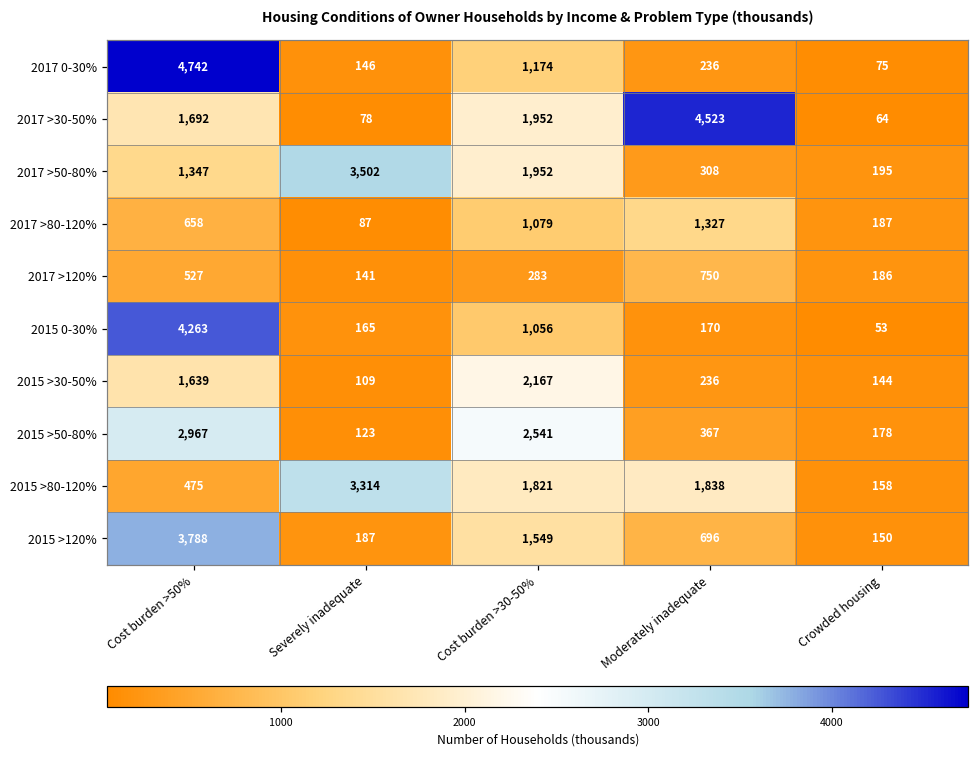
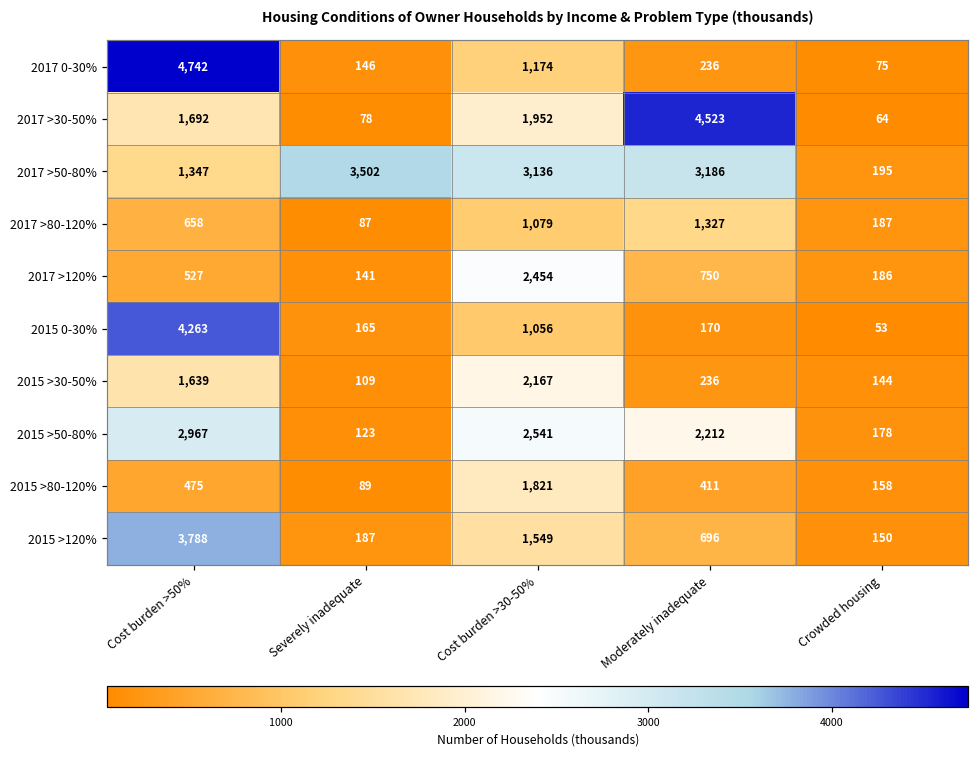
2017 >50-80%, Cost burden >30-50%: 1,952 -> 3,136
2017 >50-80%, Moderately inadequate: 308 -> 3,186
2017 >120%, Cost burden >30-50%: 283 -> 2,454
2015 >50-80%, Moderately inadequate: 367 -> 2,212
2015 >80-120%, Severely inadequate: 3,314 -> 89
2015 >80-120%, Moderately inadequate: 1,838 -> 411
